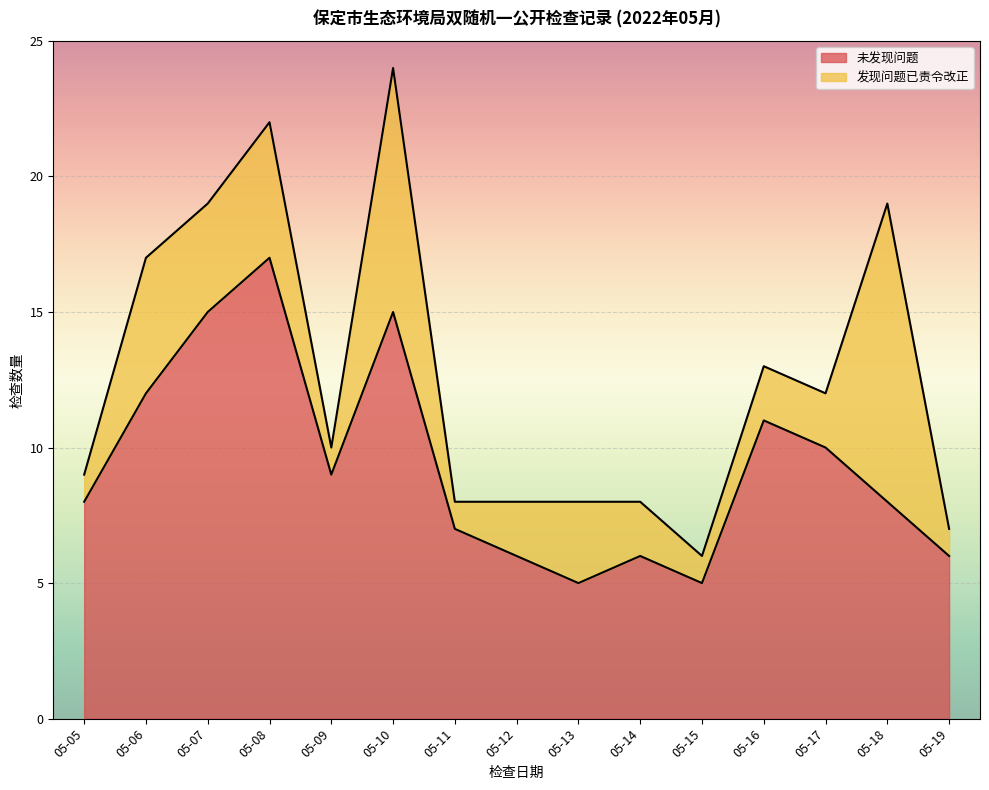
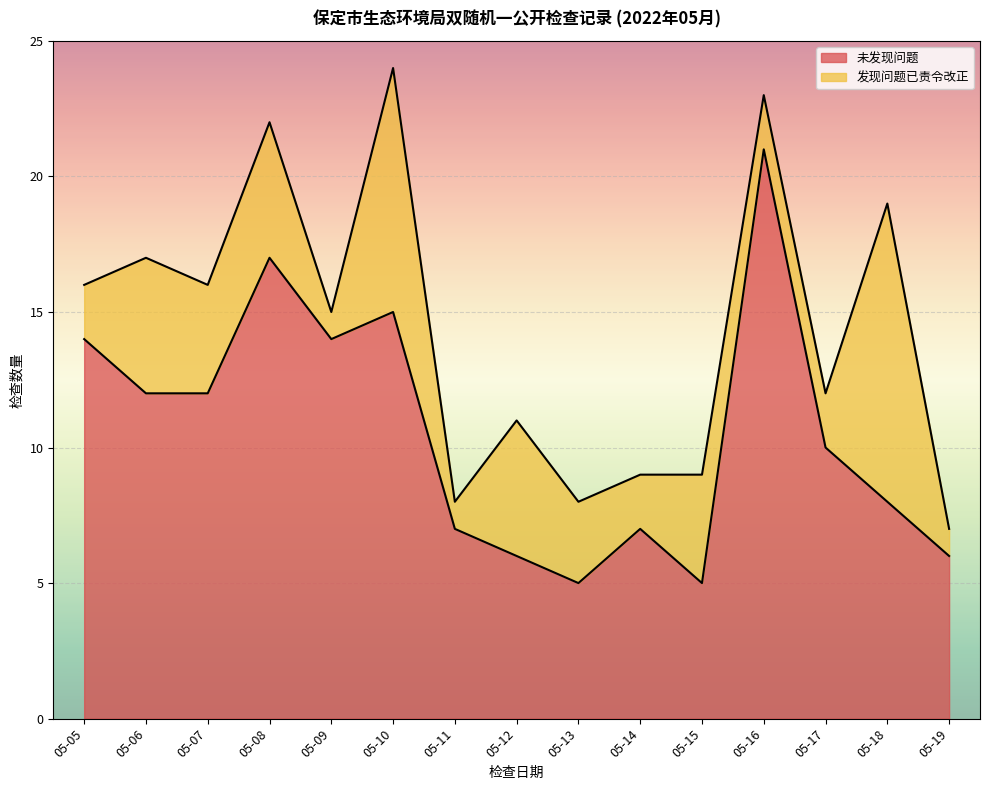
未发现问题, 05-05: 8 -> 14
发现问题已责令改正, 05-05: 1 -> 2
未发现问题, 05-07: 15 -> 12
未发现问题, 05-09: 9 -> 14
发现问题已责令改正, 05-12: 2 -> 5
未发现问题, 05-14: 6 -> 7
发现问题已责令改正, 05-15: 1 -> 4
未发现问题, 05-16: 11 -> 21
